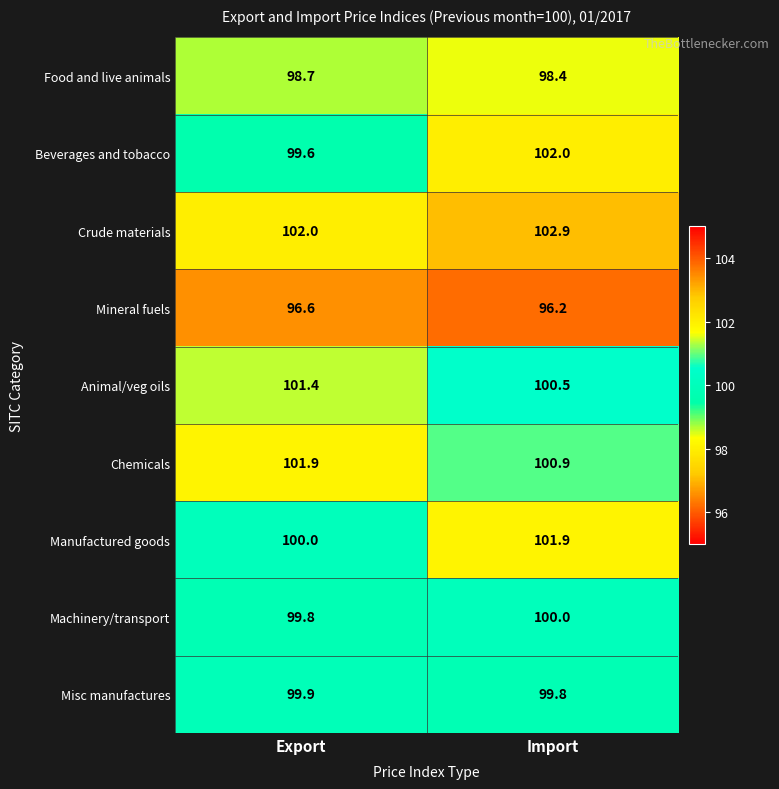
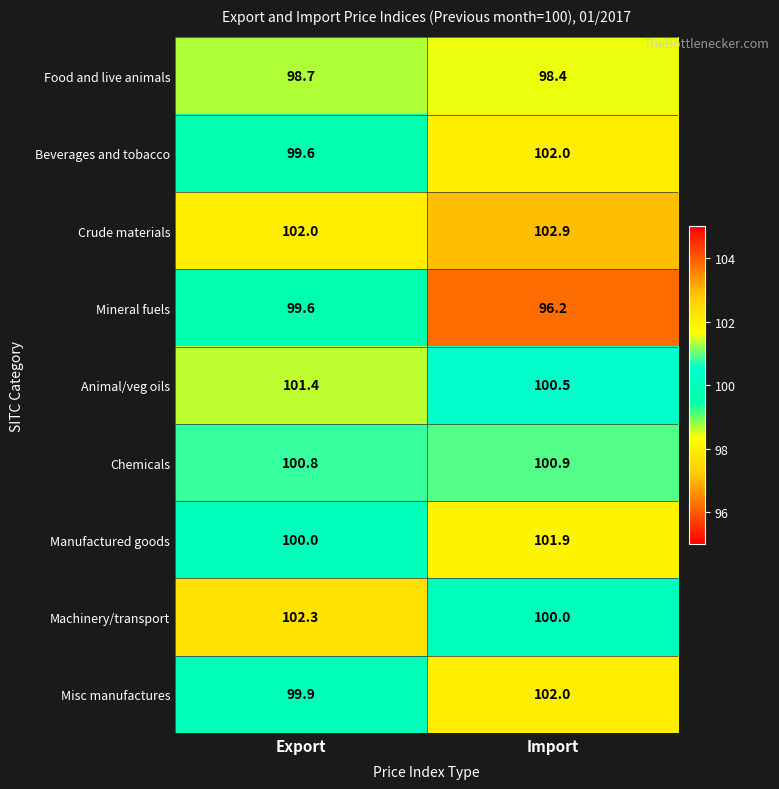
Mineral fuels, Export: 96.6 -> 99.6
Chemicals, Export: 101.9 -> 100.8
Machinery/transport, Export: 99.8 -> 102.3
Misc manufactures, Import: 99.8 -> 102.0
